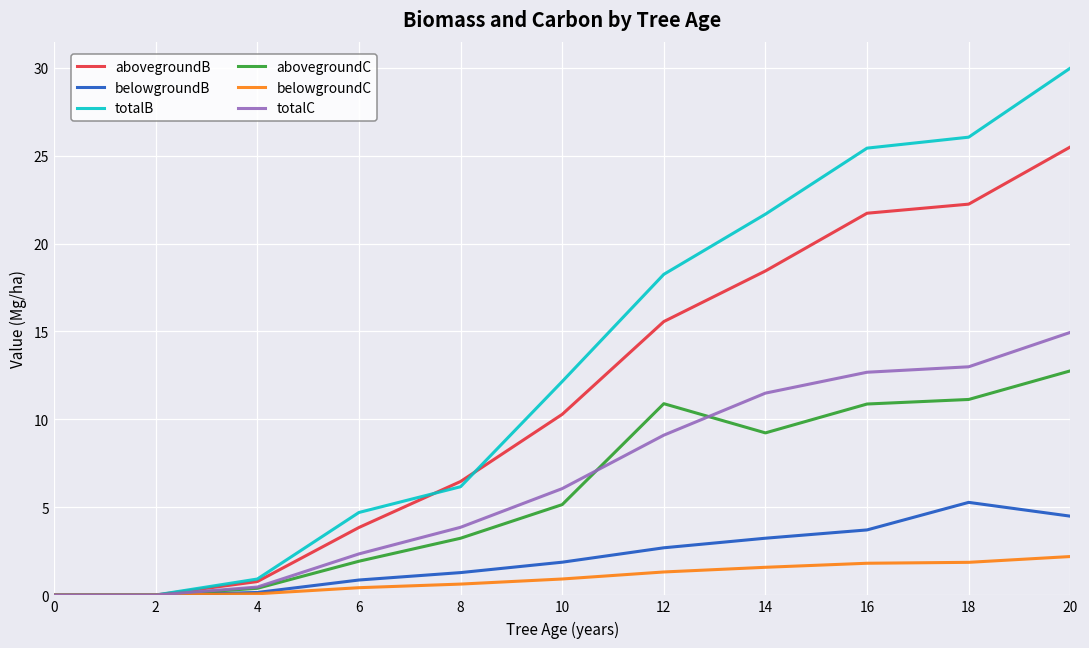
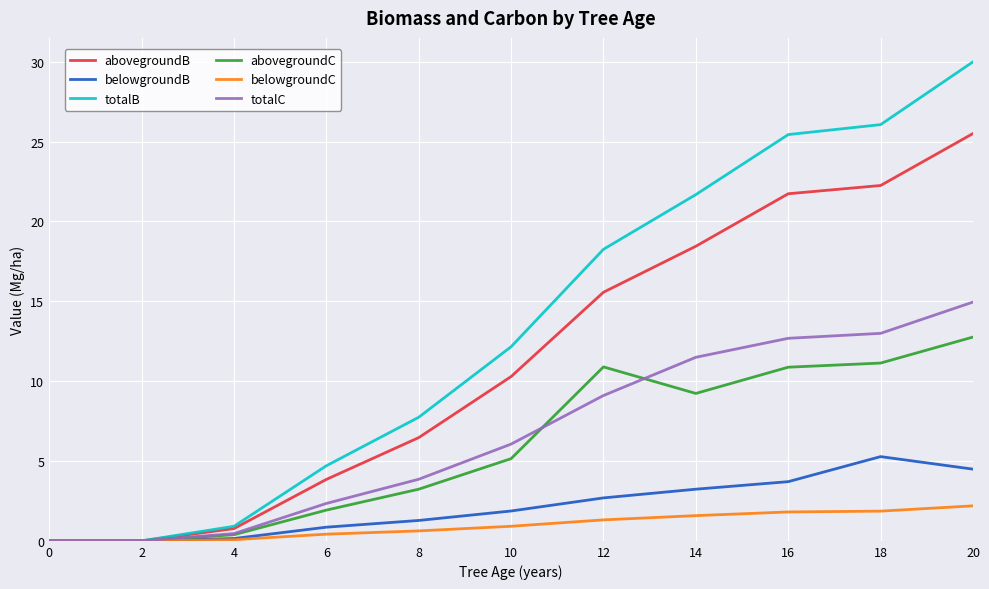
totalB, 8: 6.2 -> 7.7
